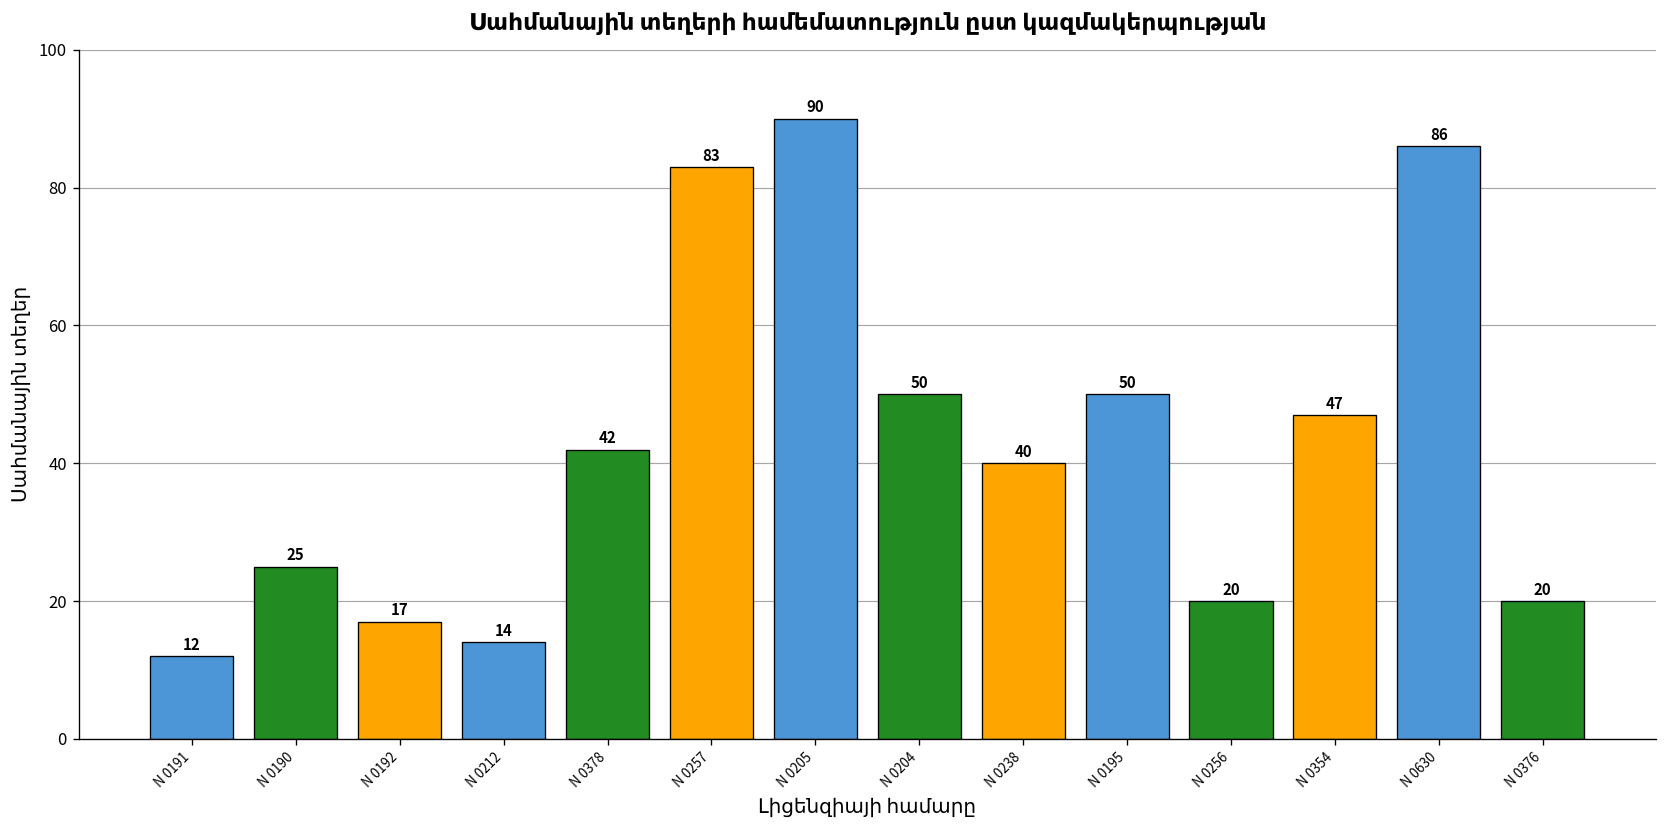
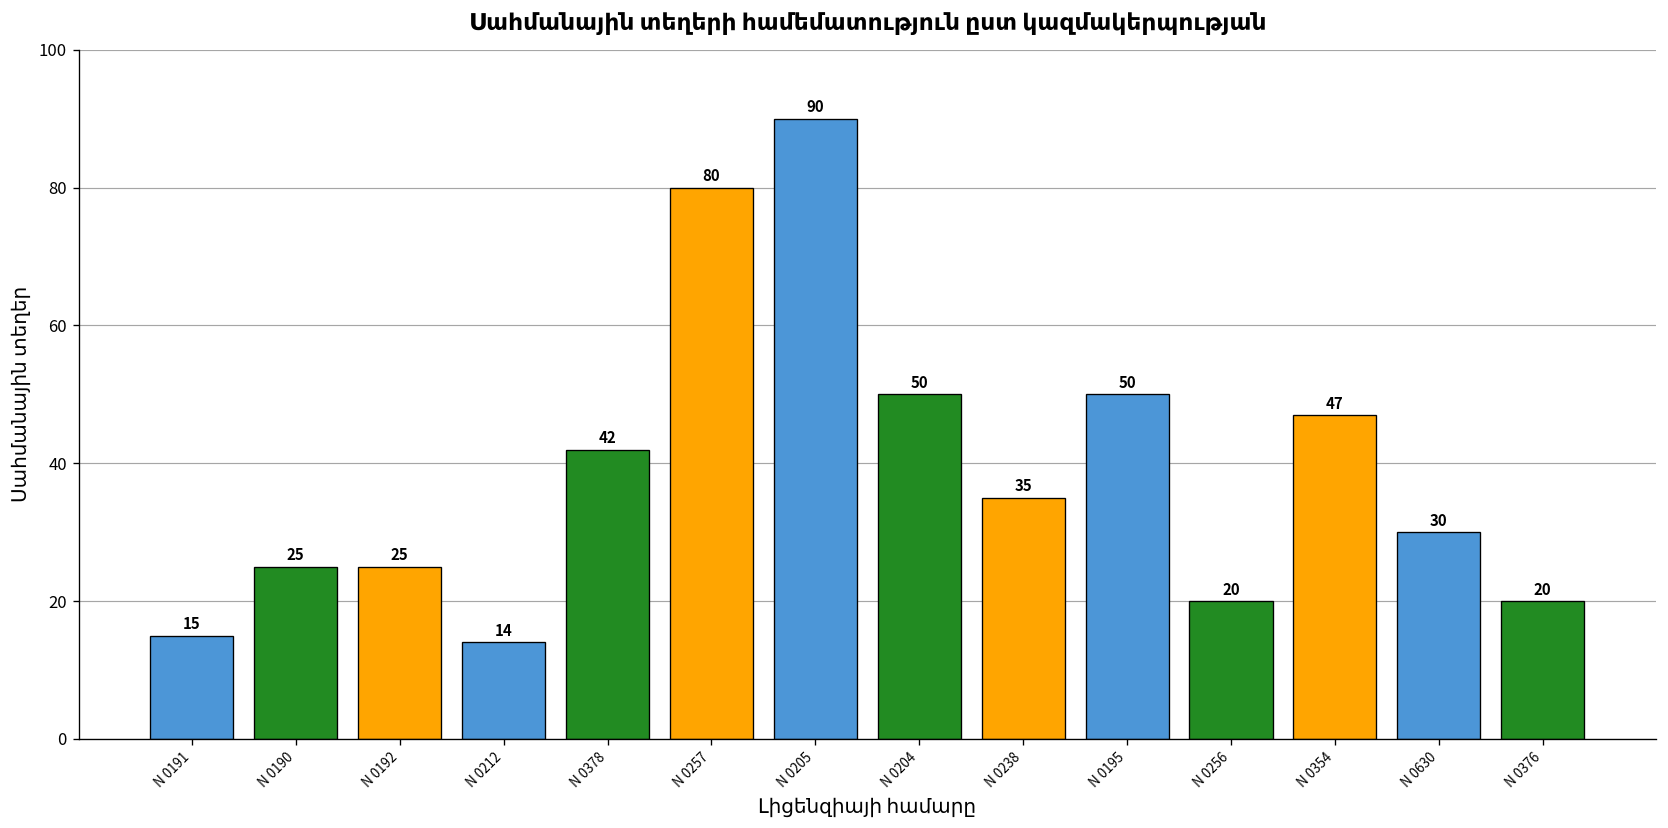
N 0191: 12 -> 15
N 0192: 17 -> 25
N 0257: 83 -> 80
N 0238: 40 -> 35
N 0630: 86 -> 30
